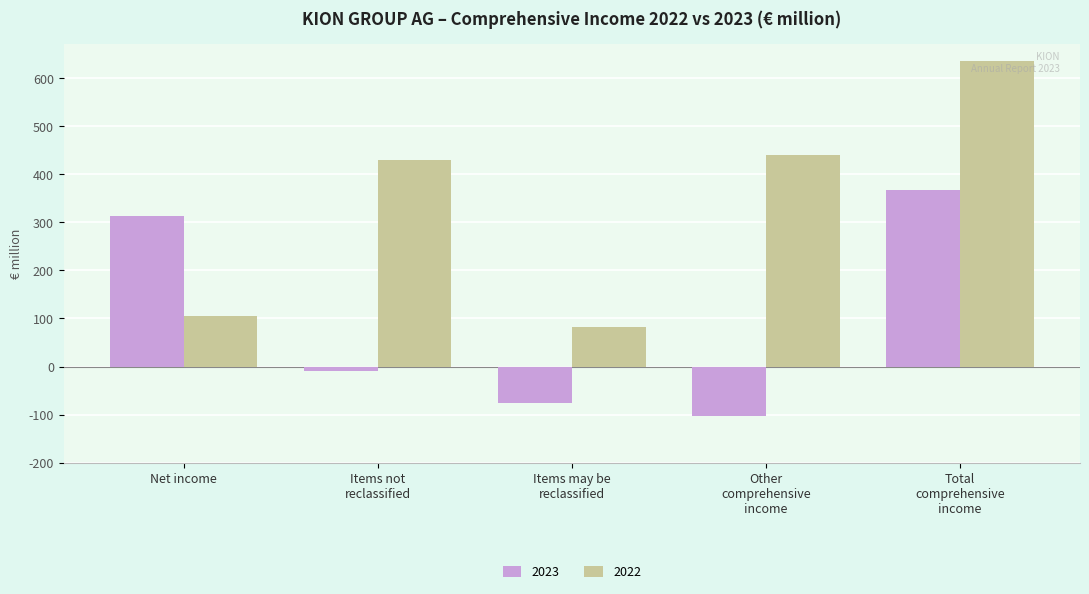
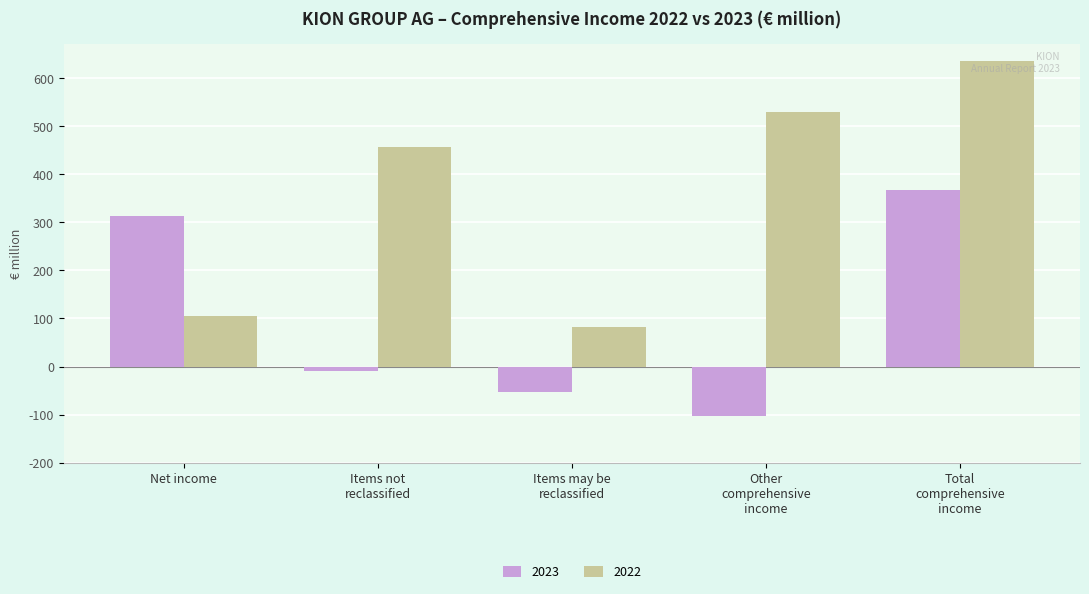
2022, Items not reclassified: 430 -> 460
2023, Items may be reclassified: -80 -> -50
2022, Other comprehensive income: 440 -> 530
